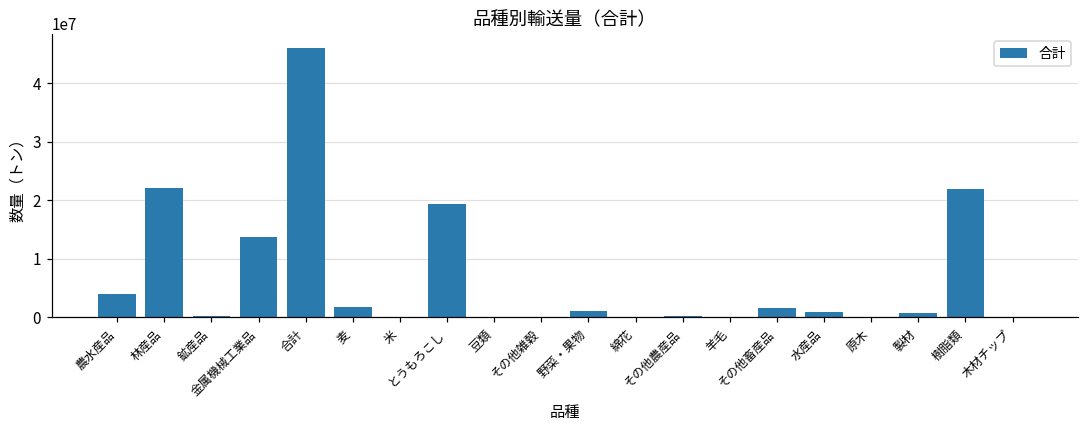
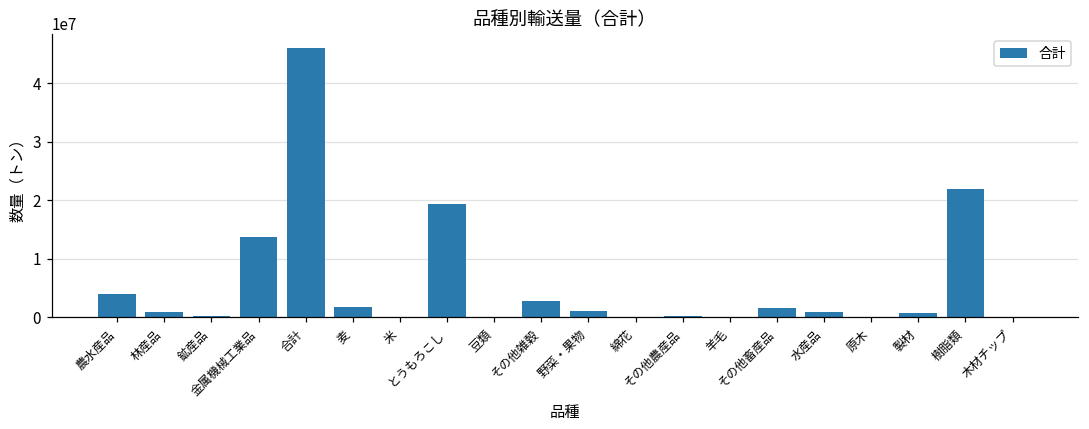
林産品: 22000000 -> 1000000
その他雑穀: 0 -> 3000000
